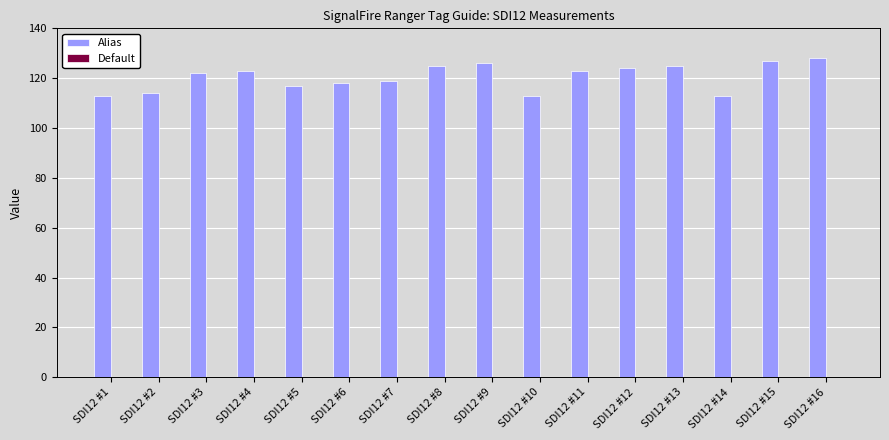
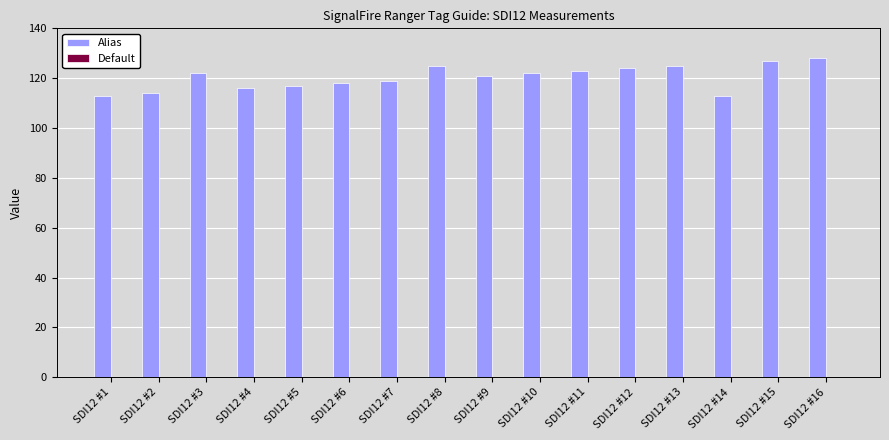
Alias, SDI12 #4: 123 -> 116
Alias, SDI12 #9: 126 -> 121
Alias, SDI12 #10: 113 -> 122
